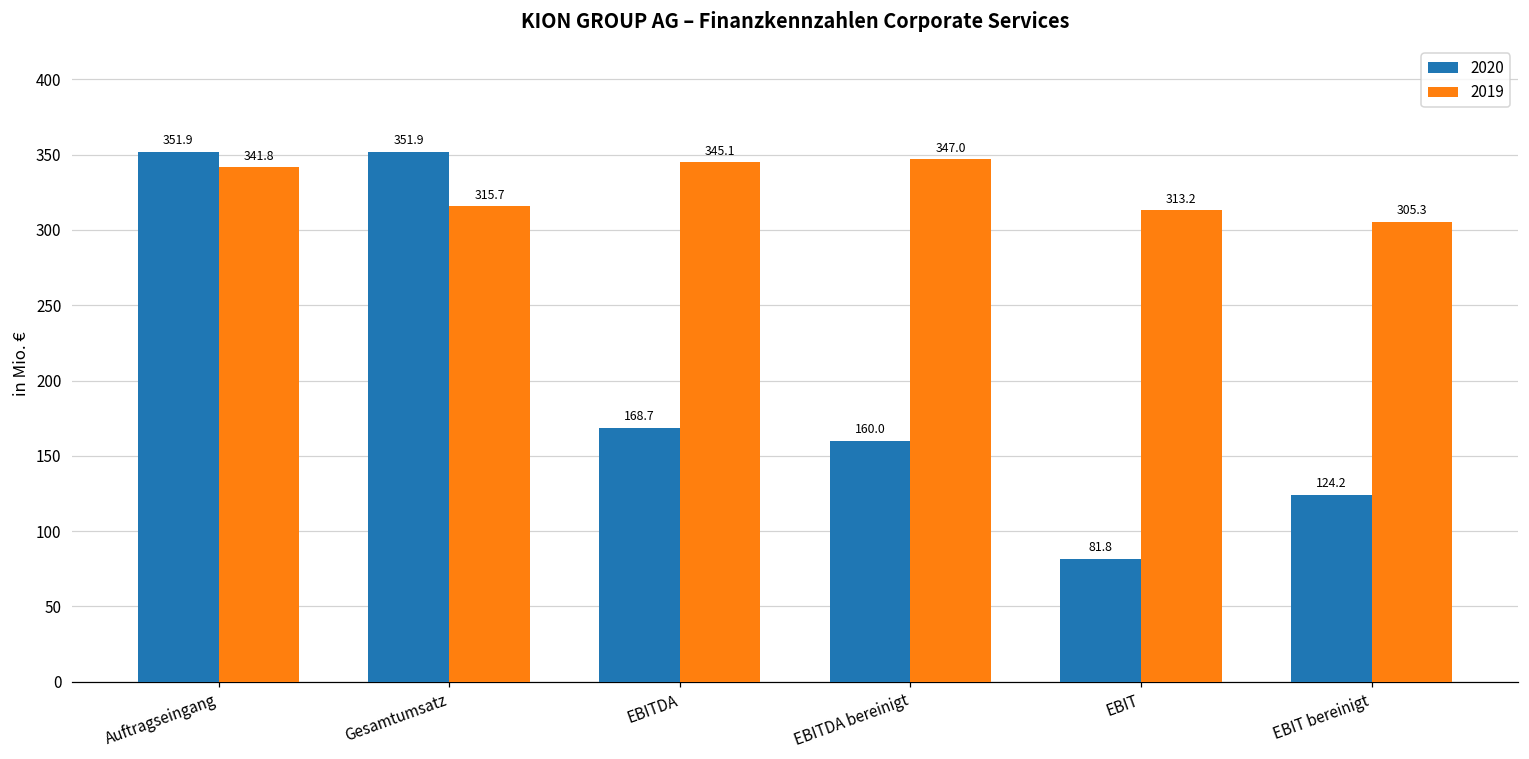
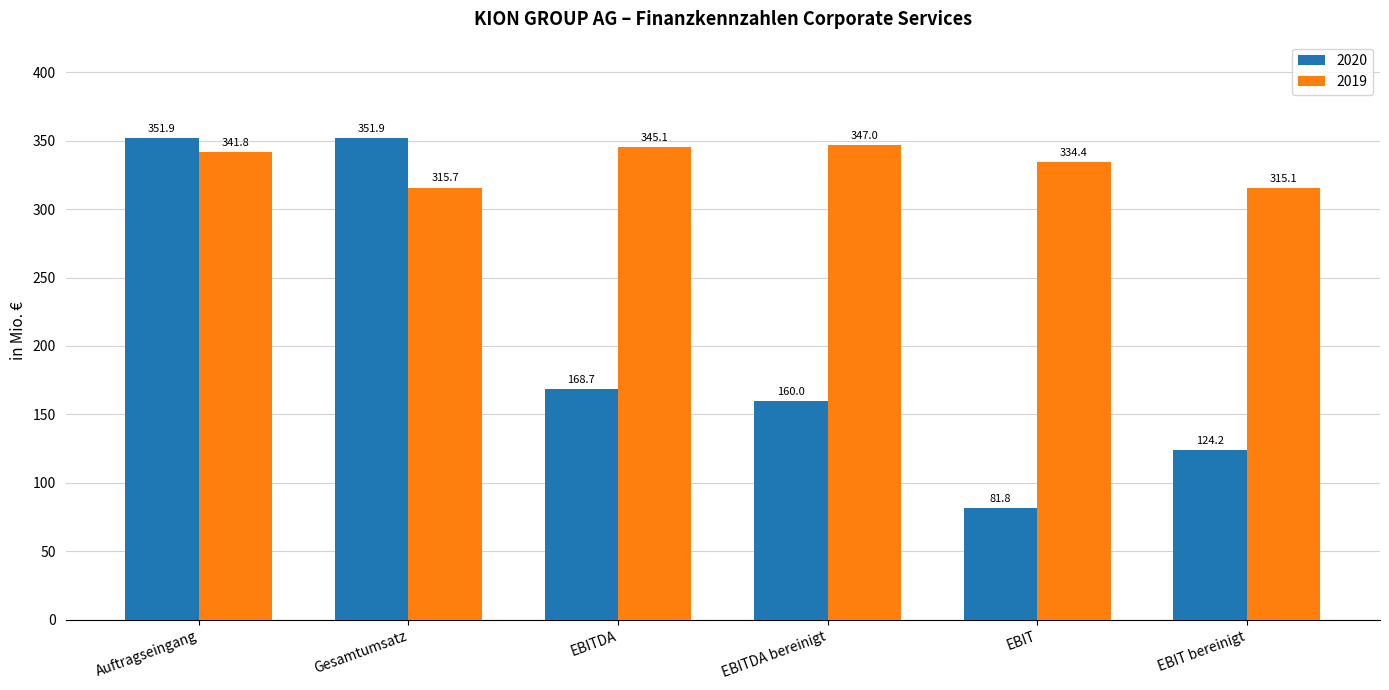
2019, EBIT: 313.2 -> 334.4
2019, EBIT bereinigt: 305.3 -> 315.1
